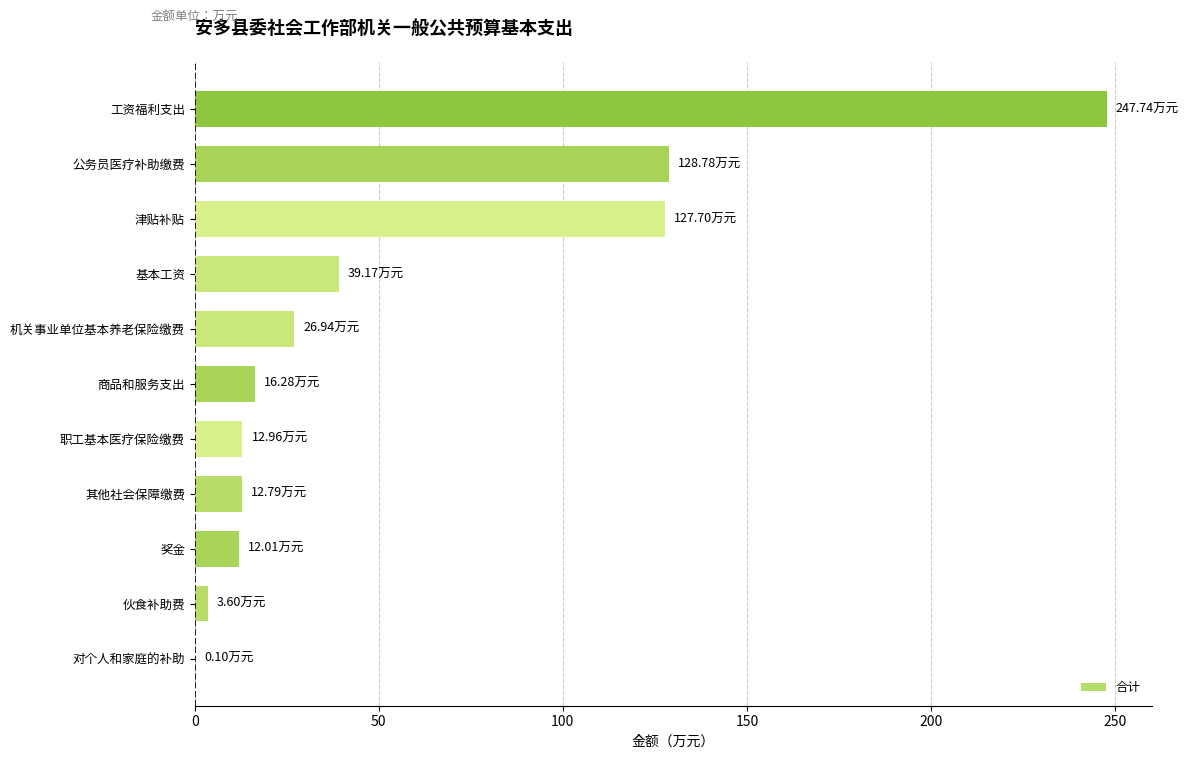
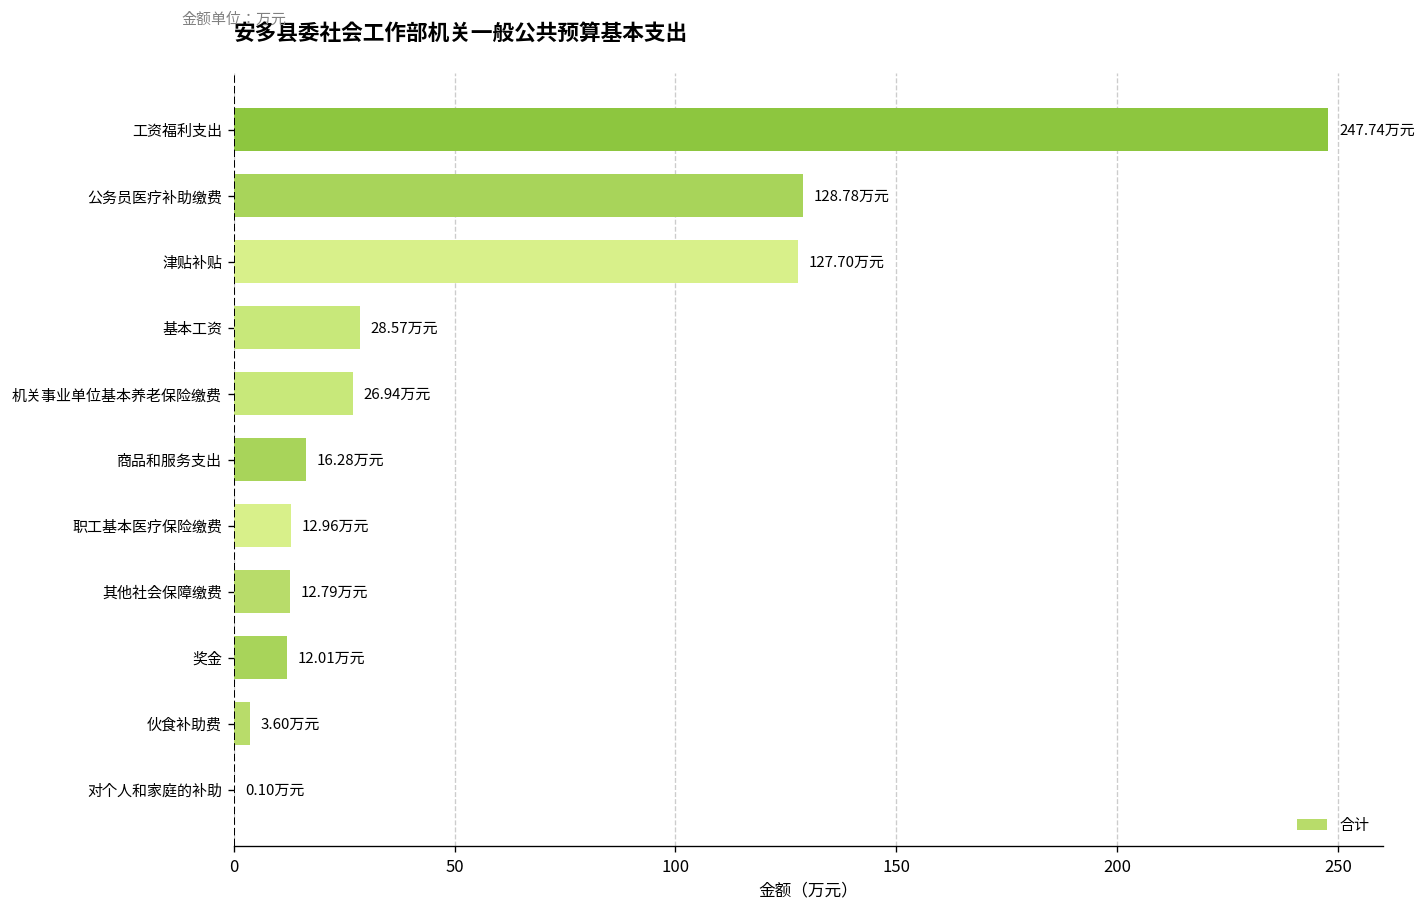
基本工资: 39.17 -> 28.57
